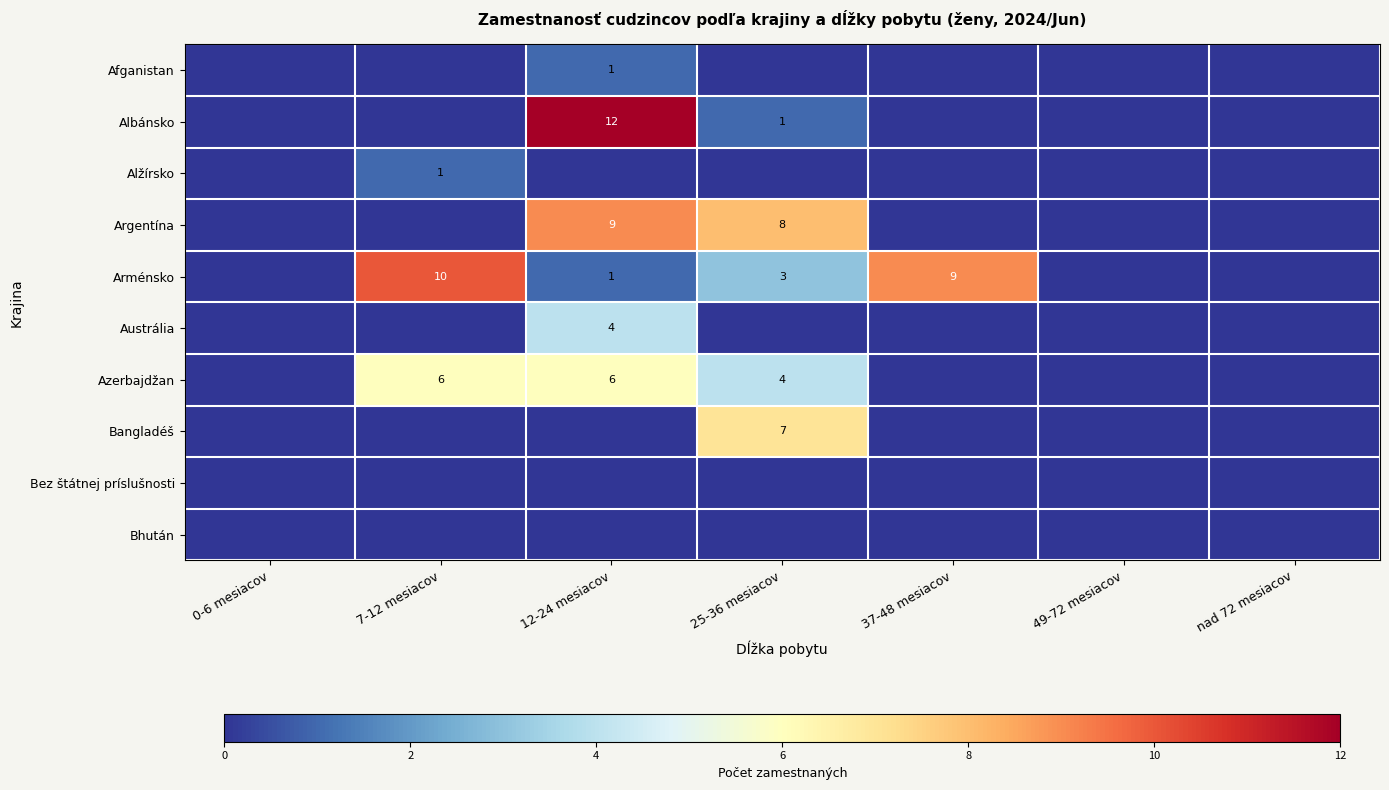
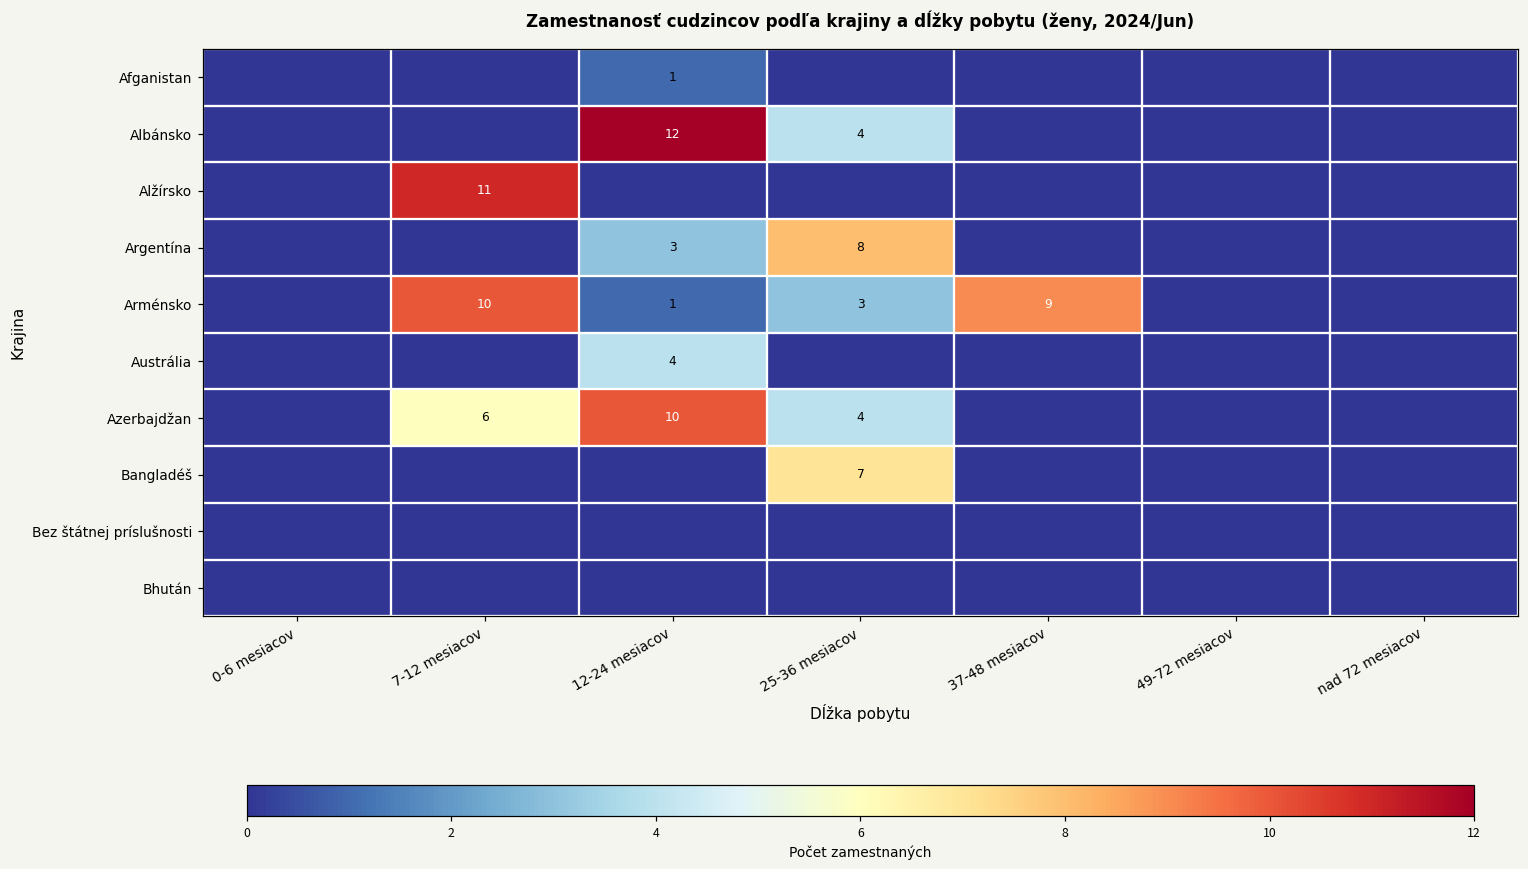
Albánsko, 25-36 mesiacov: 1 -> 4
Alžírsko, 7-12 mesiacov: 1 -> 11
Argentína, 12-24 mesiacov: 9 -> 3
Azerbajdžan, 12-24 mesiacov: 6 -> 10
